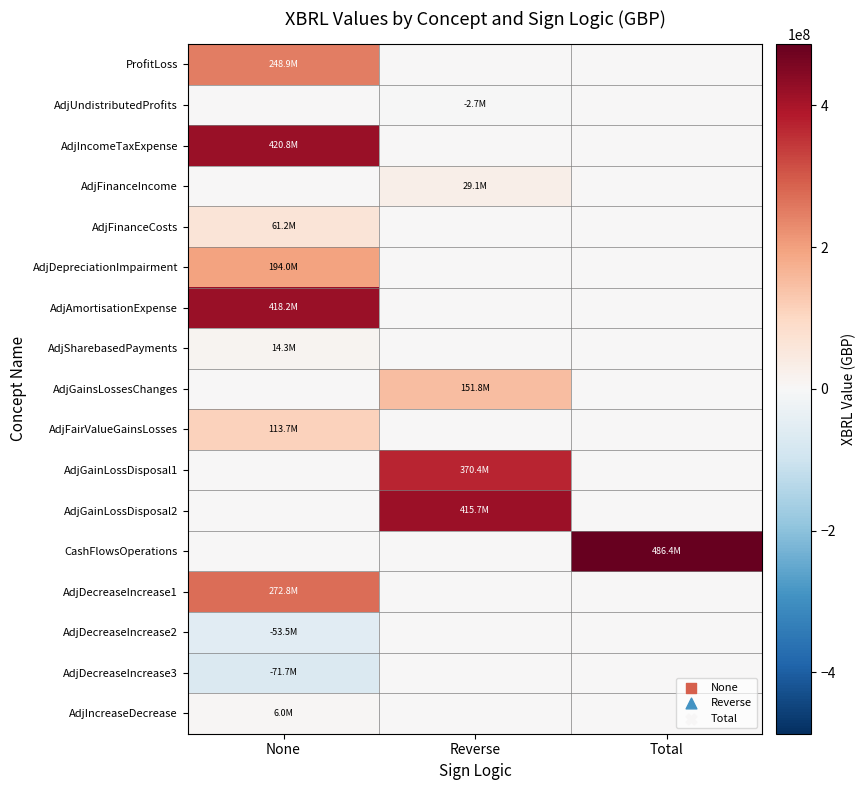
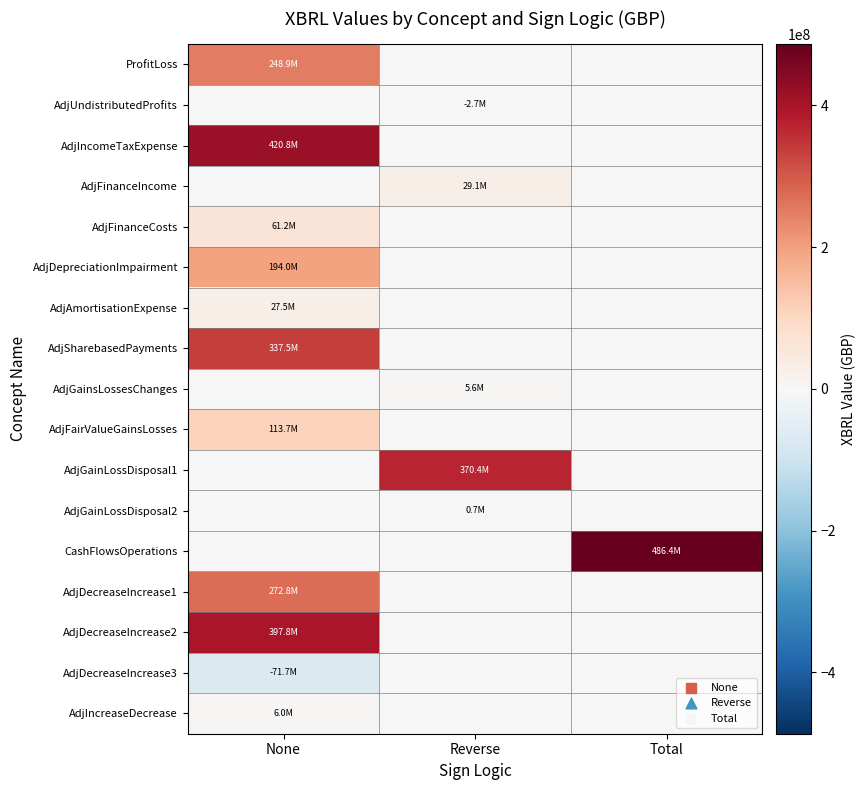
AdjAmortisationExpense, None: 418.2M -> 27.5M
AdjSharebasedPayments, None: 14.3M -> 337.5M
AdjGainsLossesChanges, Reverse: 151.8M -> 5.6M
AdjGainLossDisposal2, Reverse: 415.7M -> 0.7M
AdjDecreaseIncrease2, None: -53.5M -> 397.8M
